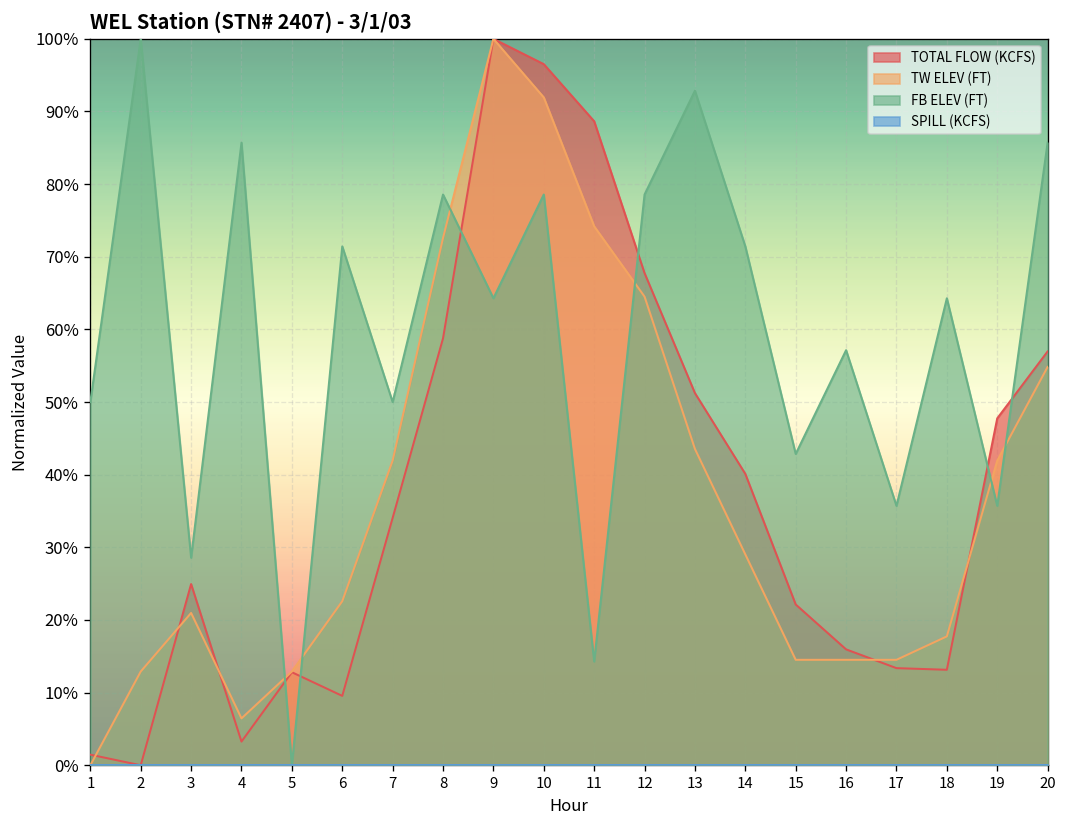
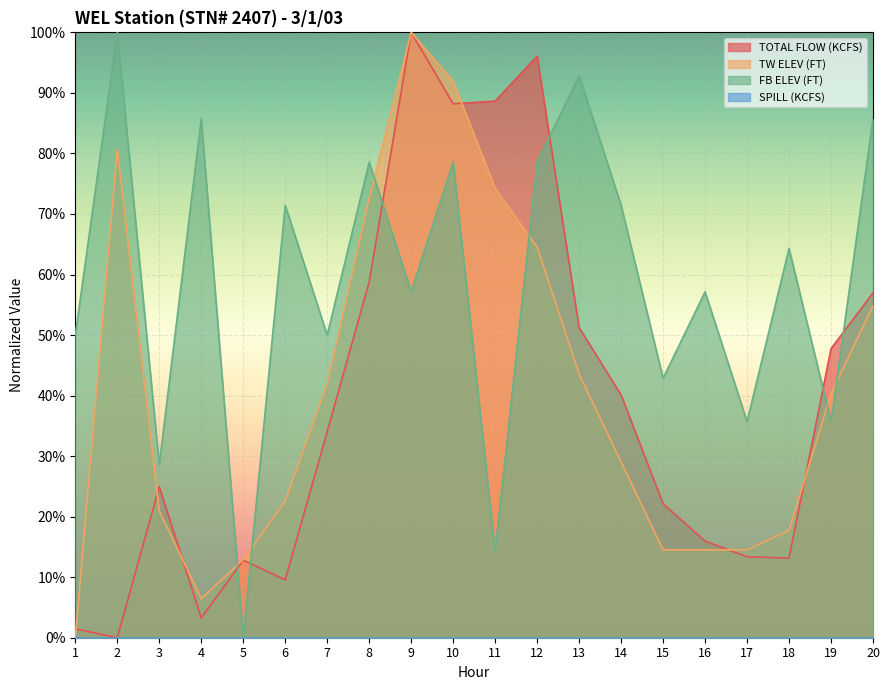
TW ELEV (FT), 2: 13% -> 81%
FB ELEV (FT), 9: 64% -> 57%
TOTAL FLOW (KCFS), 10: 97% -> 88%
TOTAL FLOW (KCFS), 12: 68% -> 96%
TW ELEV (FT), 19: 42% -> 40%
